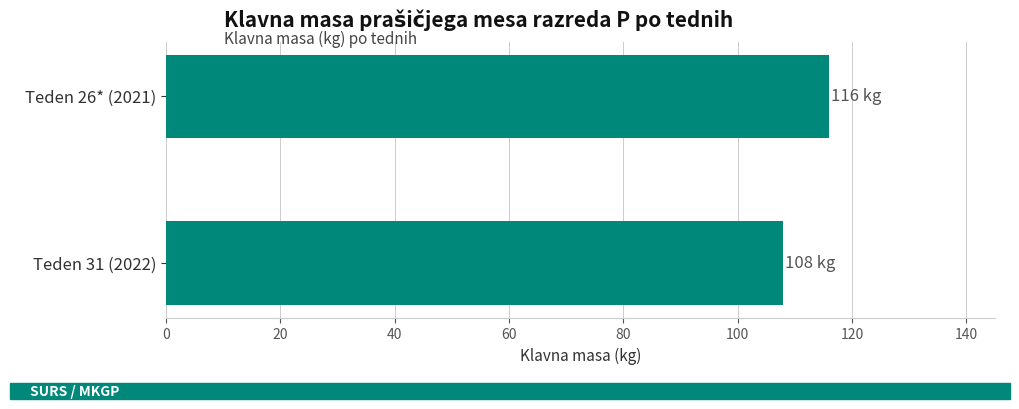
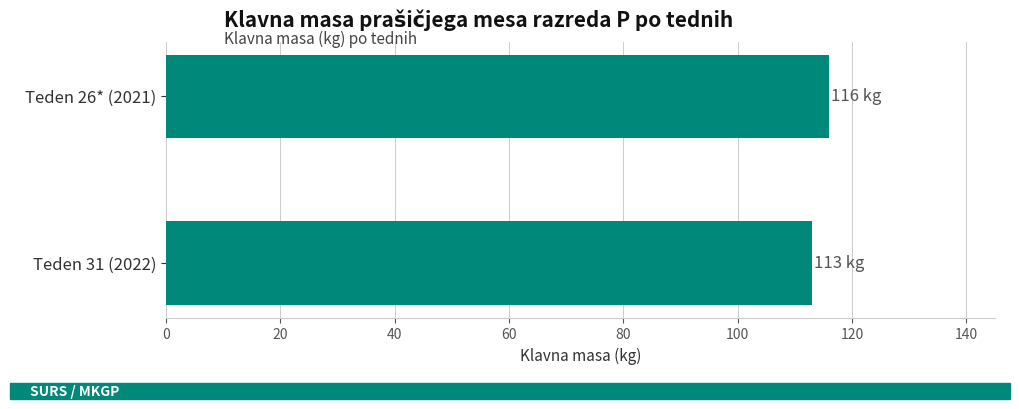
Teden 31 (2022): 108 -> 113
